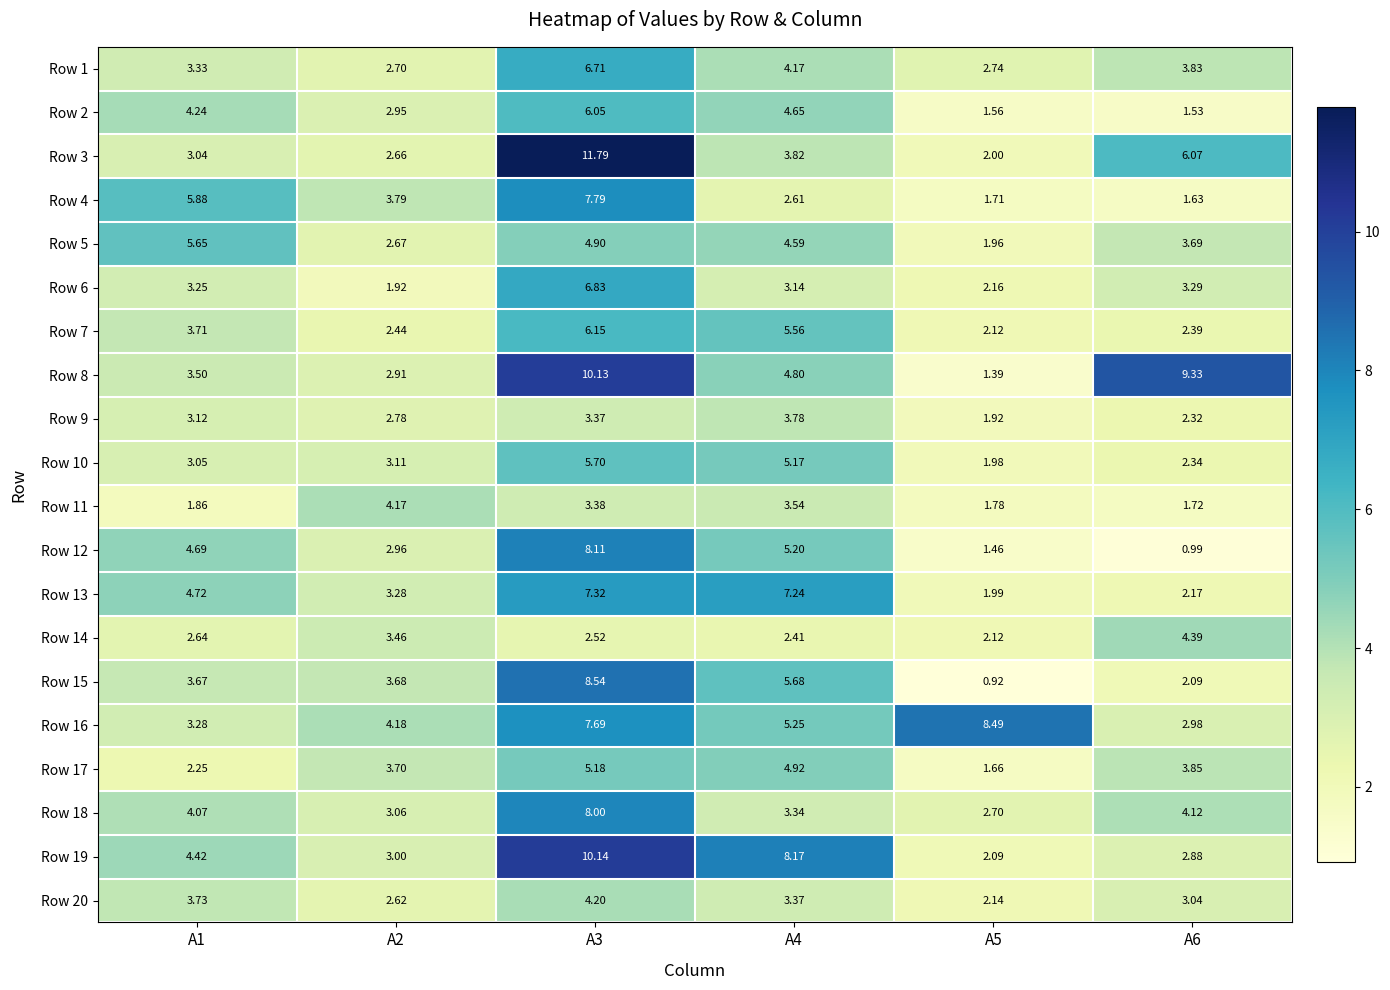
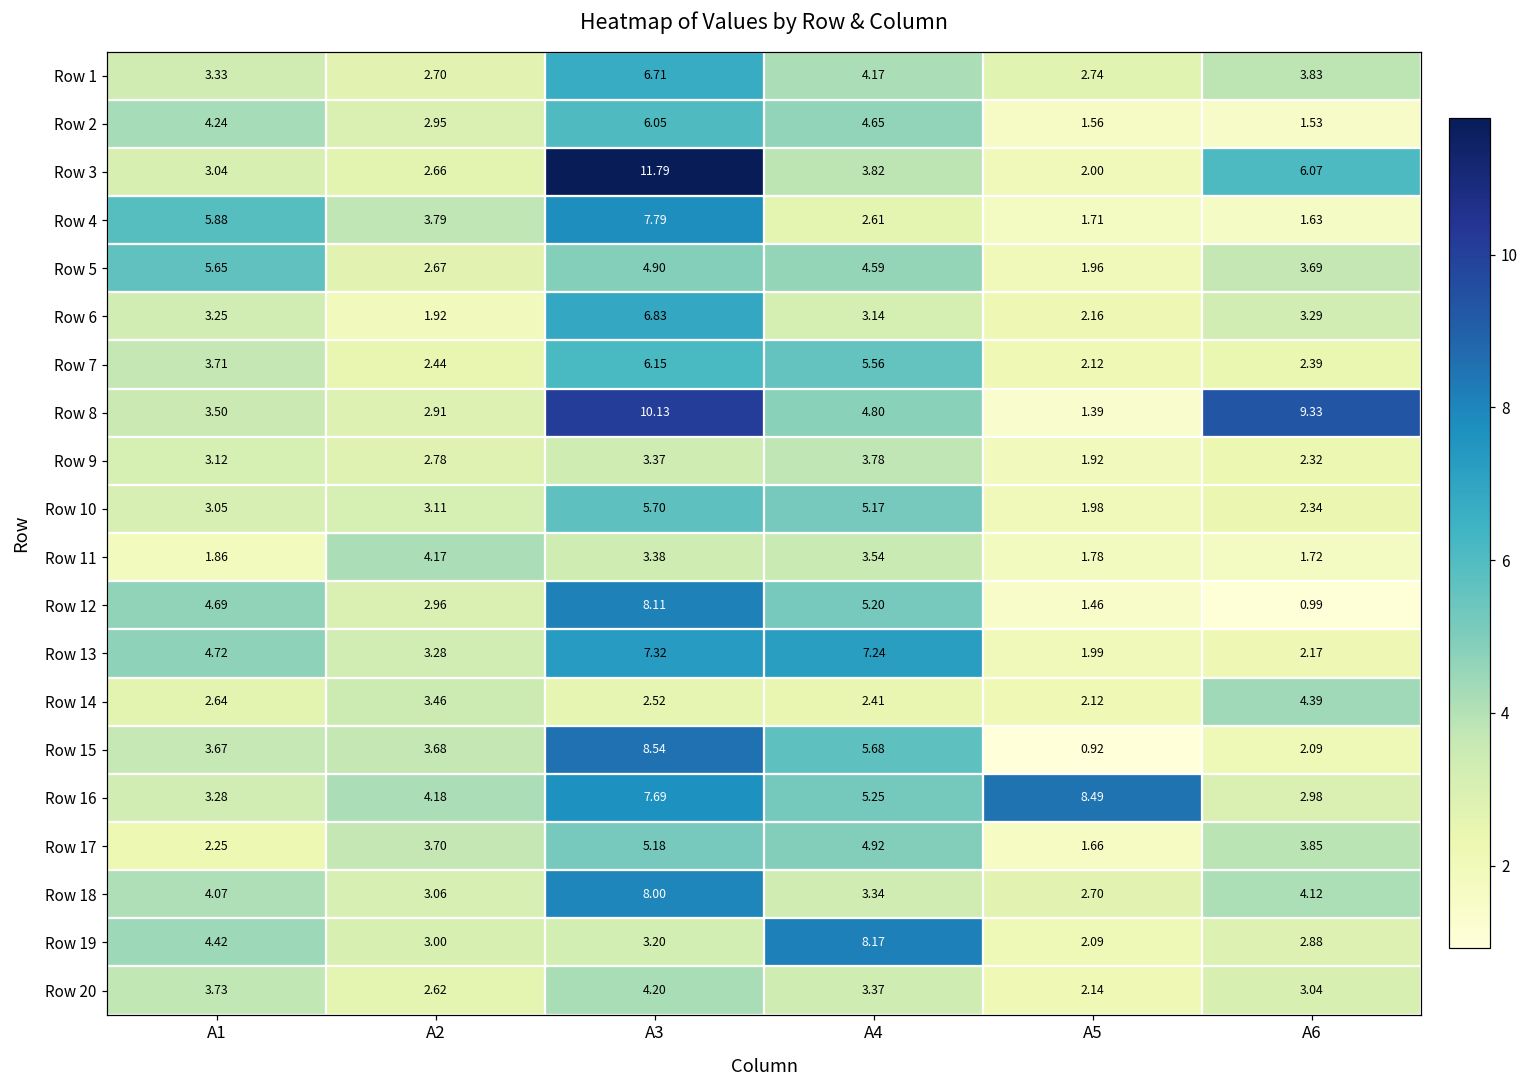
Row 19, A3: 10.14 -> 3.20
